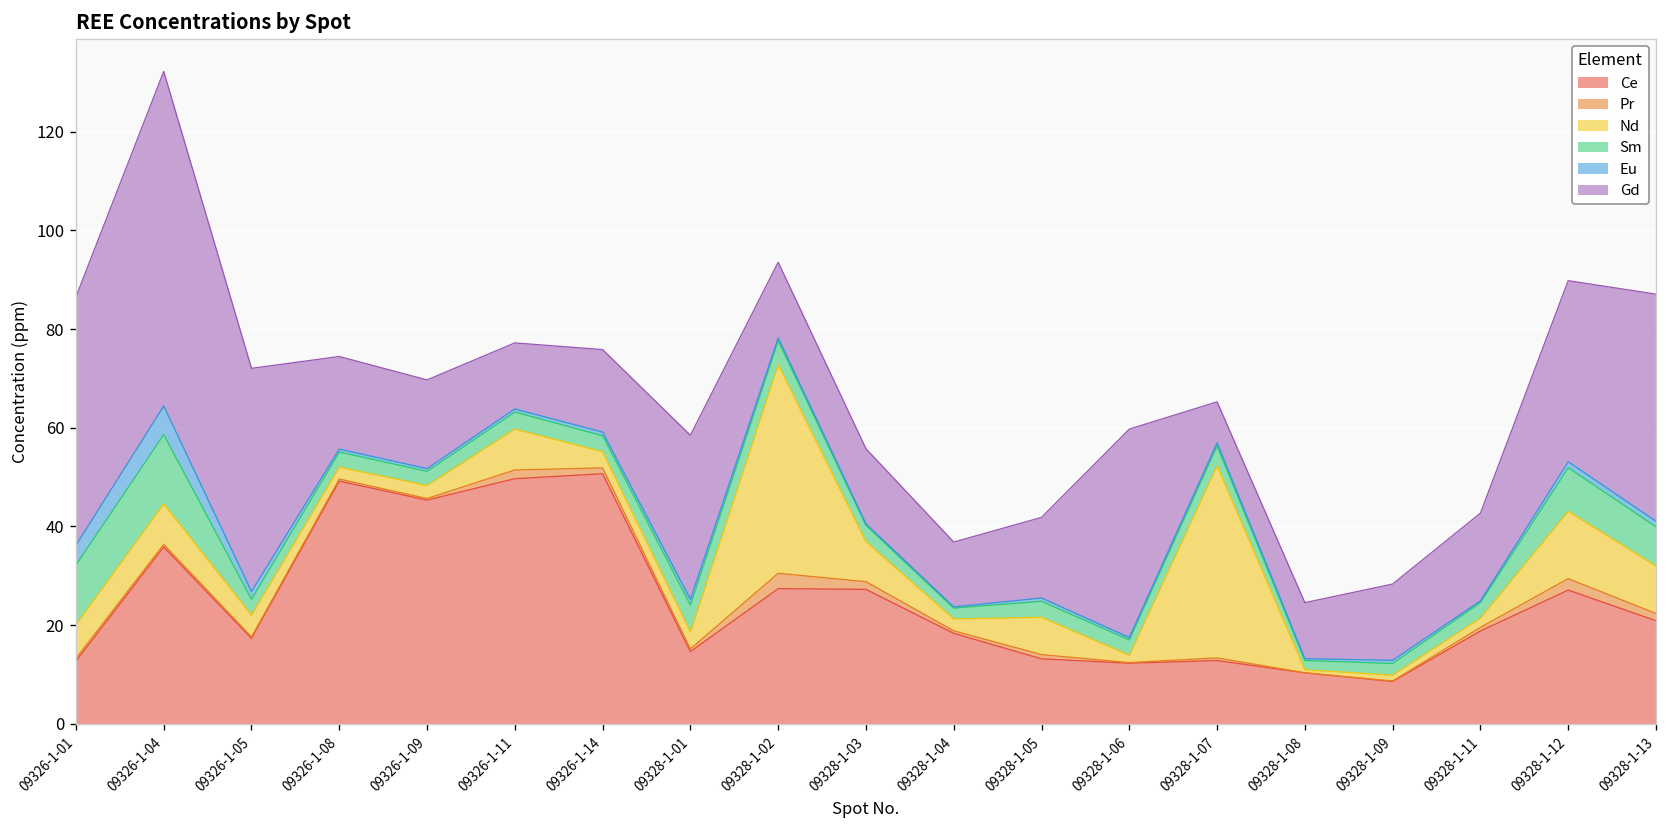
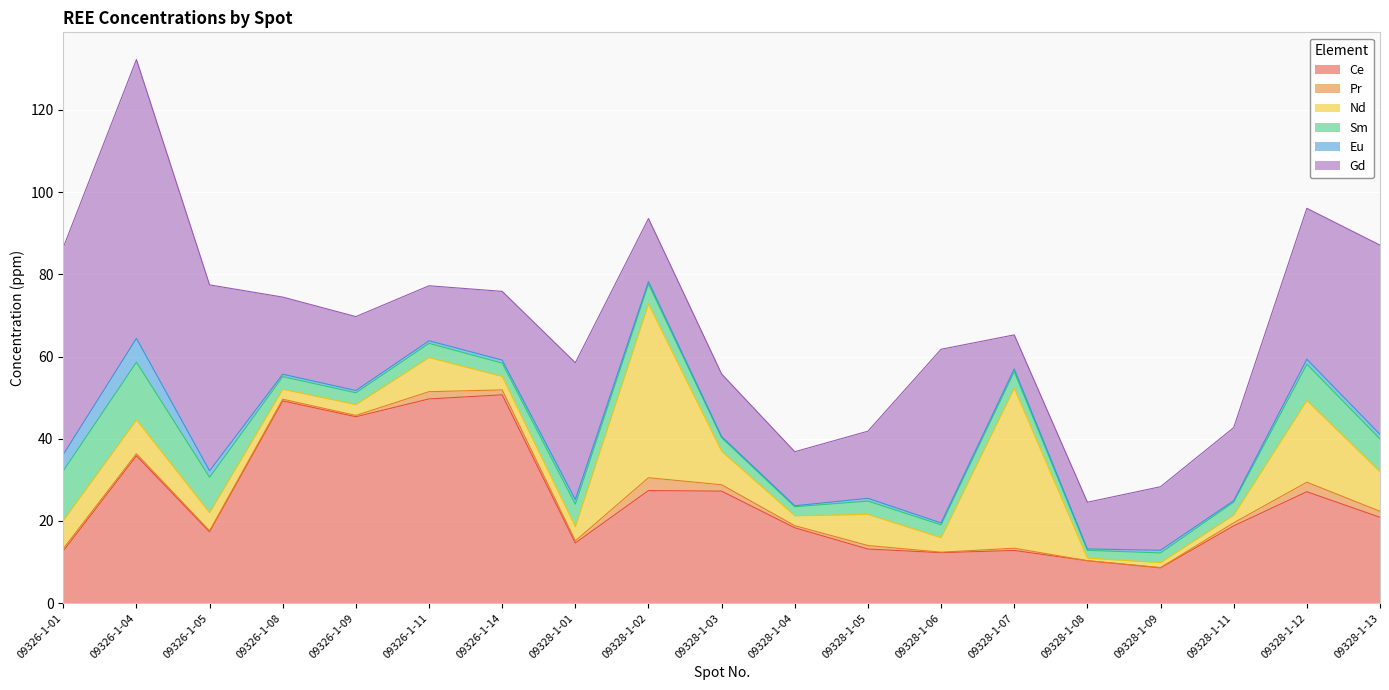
Sm, 09326-1-05: 3 -> 9
Nd, 09328-1-06: 1 -> 4
Nd, 09328-1-12: 14 -> 20
